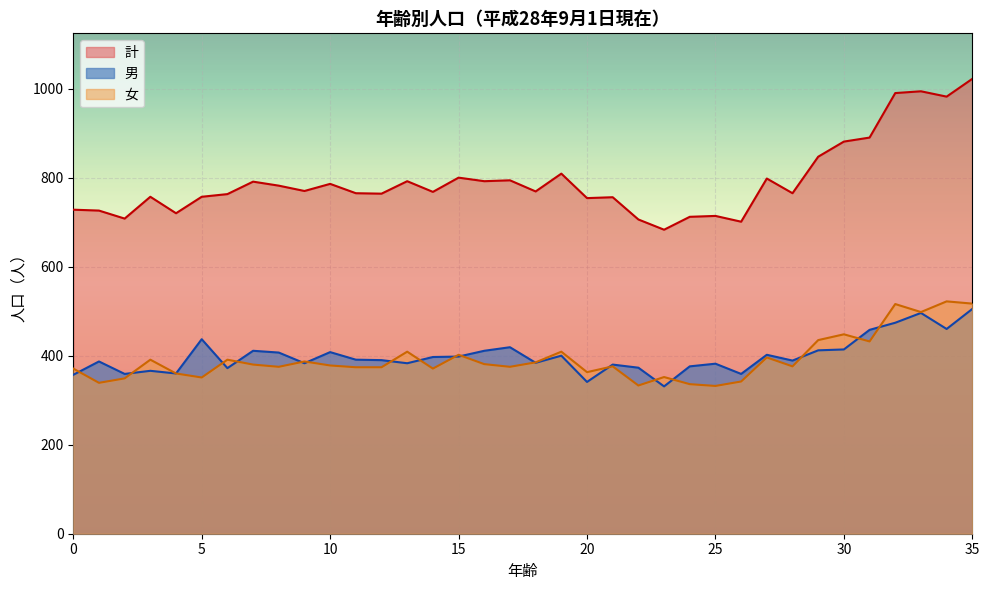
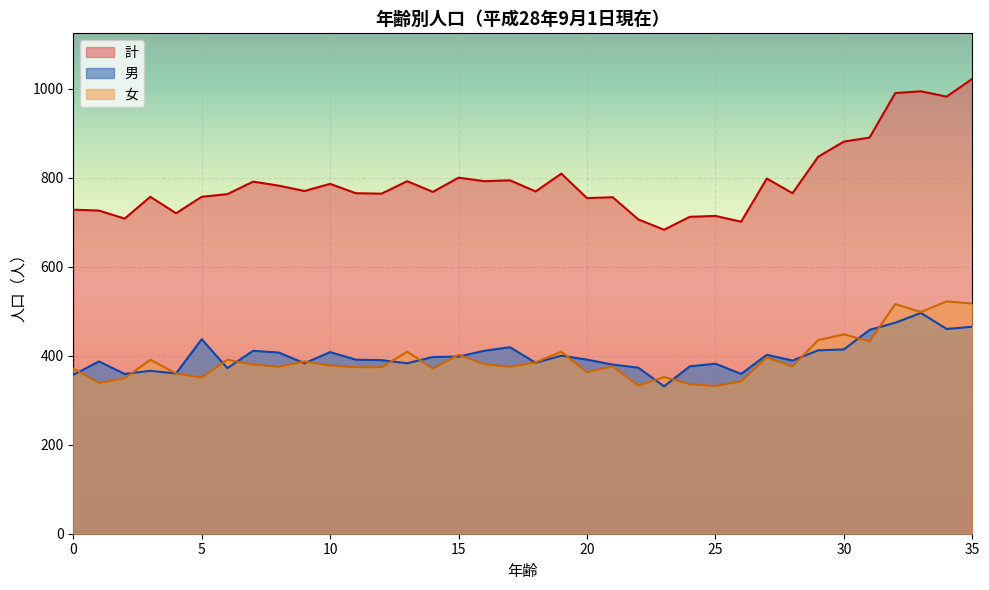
男, 20: 340 -> 390
男, 35: 510 -> 470
